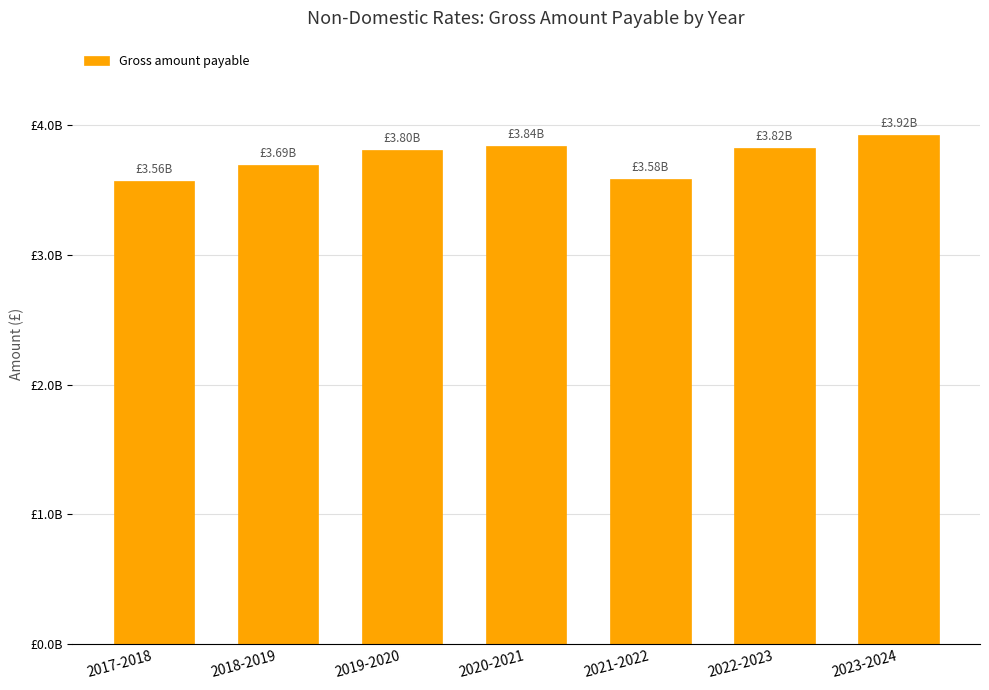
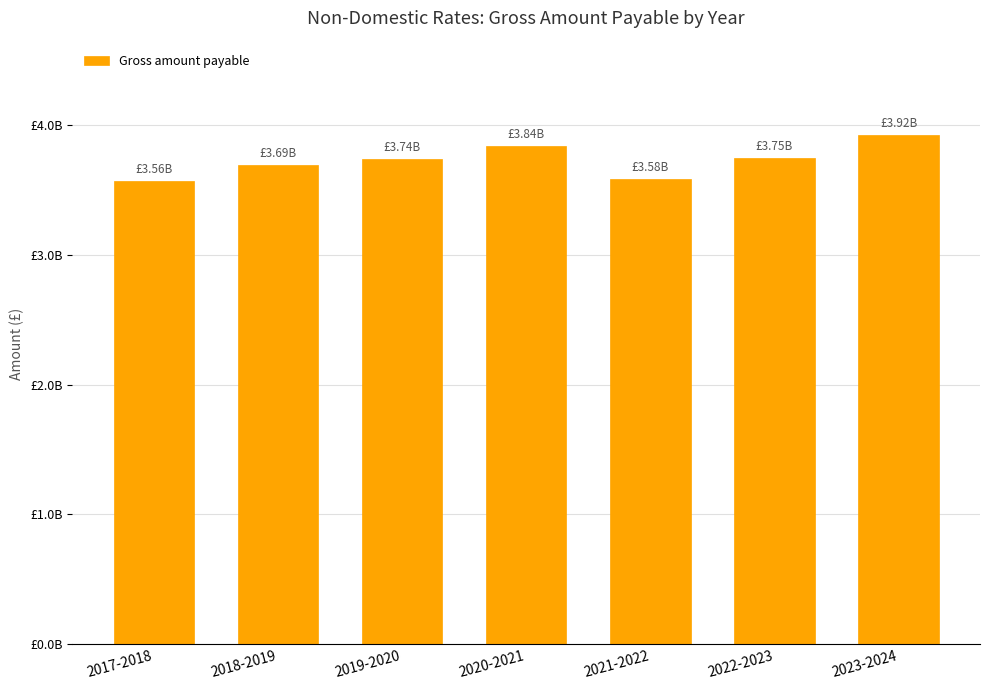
2019-2020: £3.80B -> £3.74B
2022-2023: £3.82B -> £3.75B
